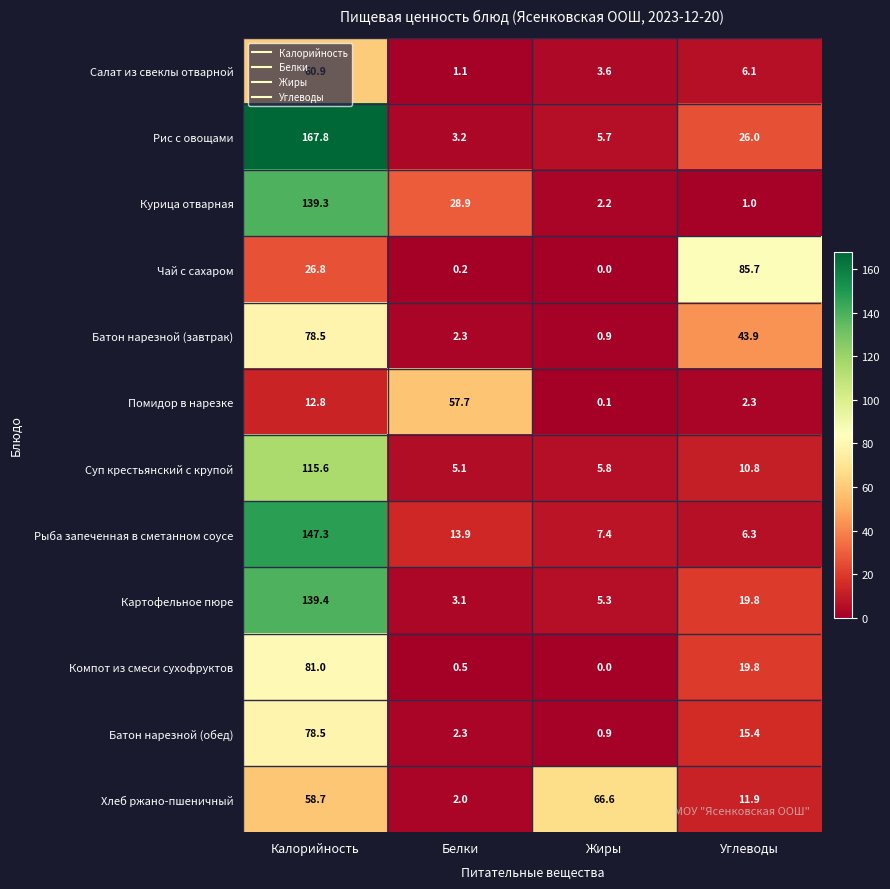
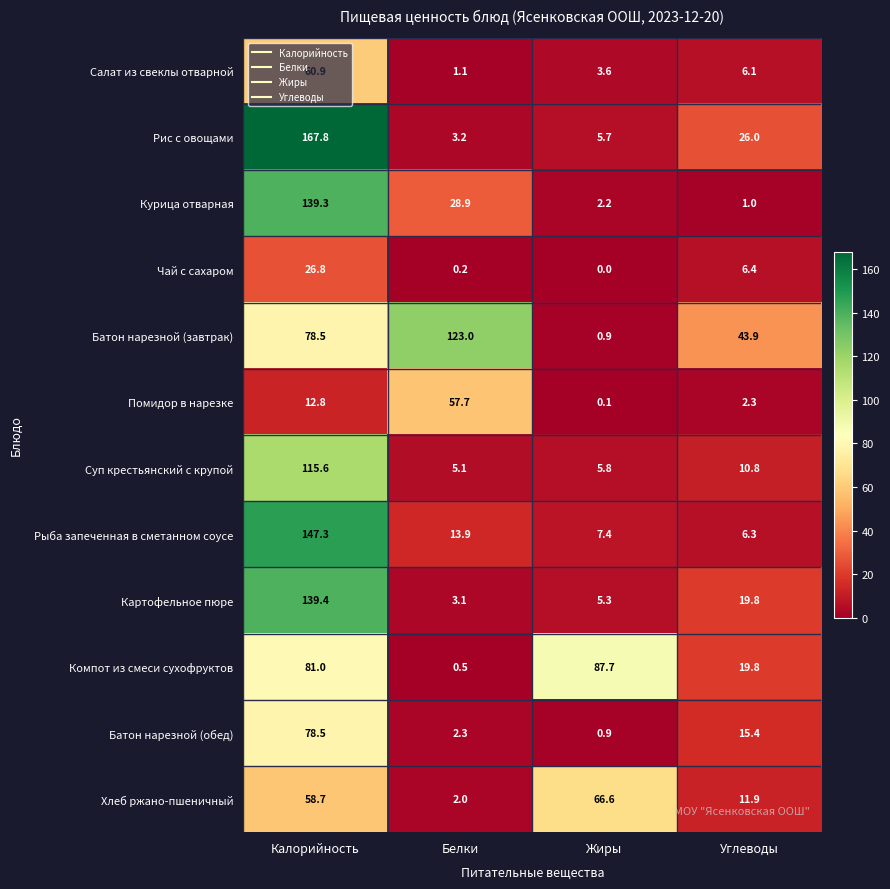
Чай с сахаром, Углеводы: 85.7 -> 6.4
Батон нарезной (завтрак), Белки: 2.3 -> 123.0
Компот из смеси сухофруктов, Жиры: 0.0 -> 87.7
